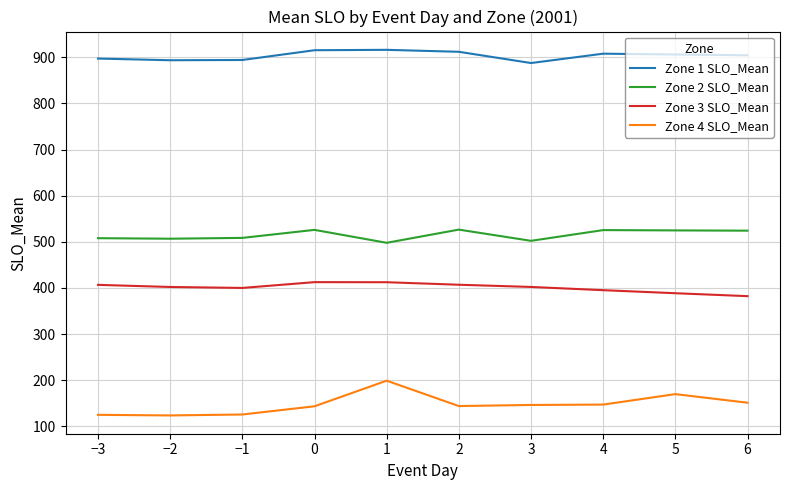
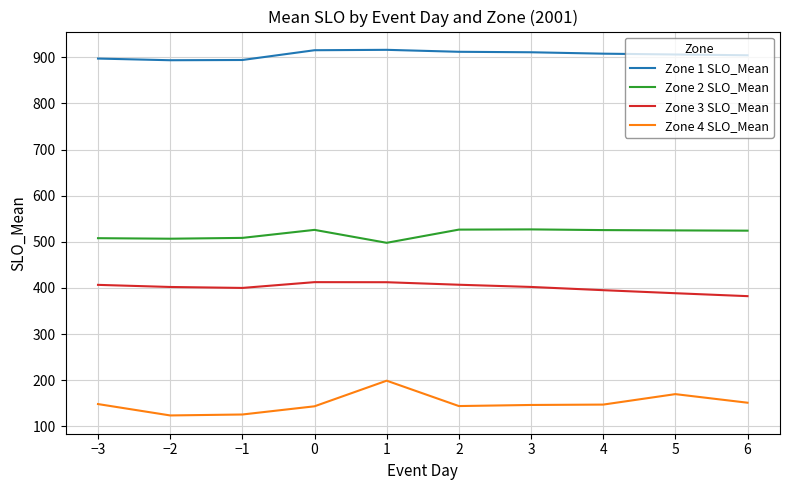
Zone 4 SLO_Mean, −3: 120 -> 150
Zone 1 SLO_Mean, 3: 890 -> 910
Zone 2 SLO_Mean, 3: 500 -> 530
